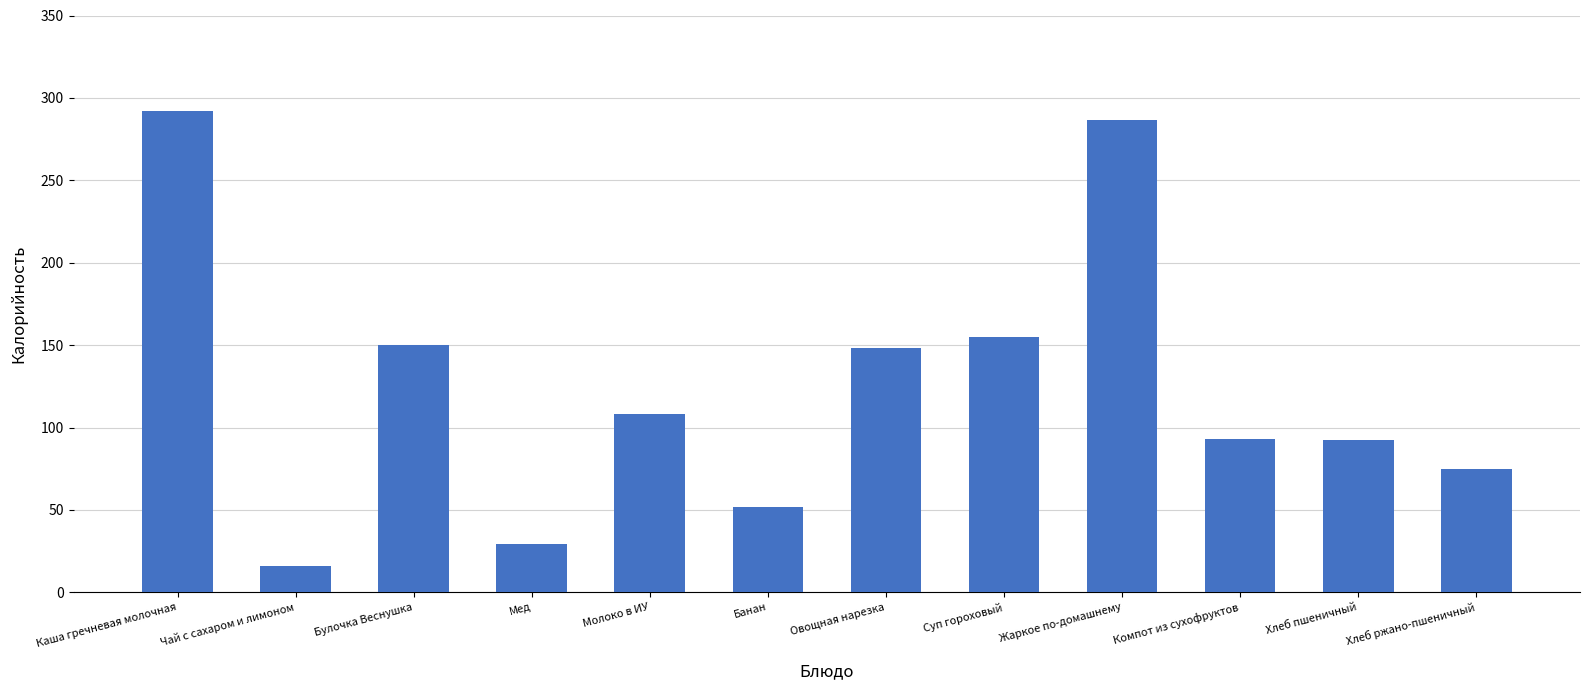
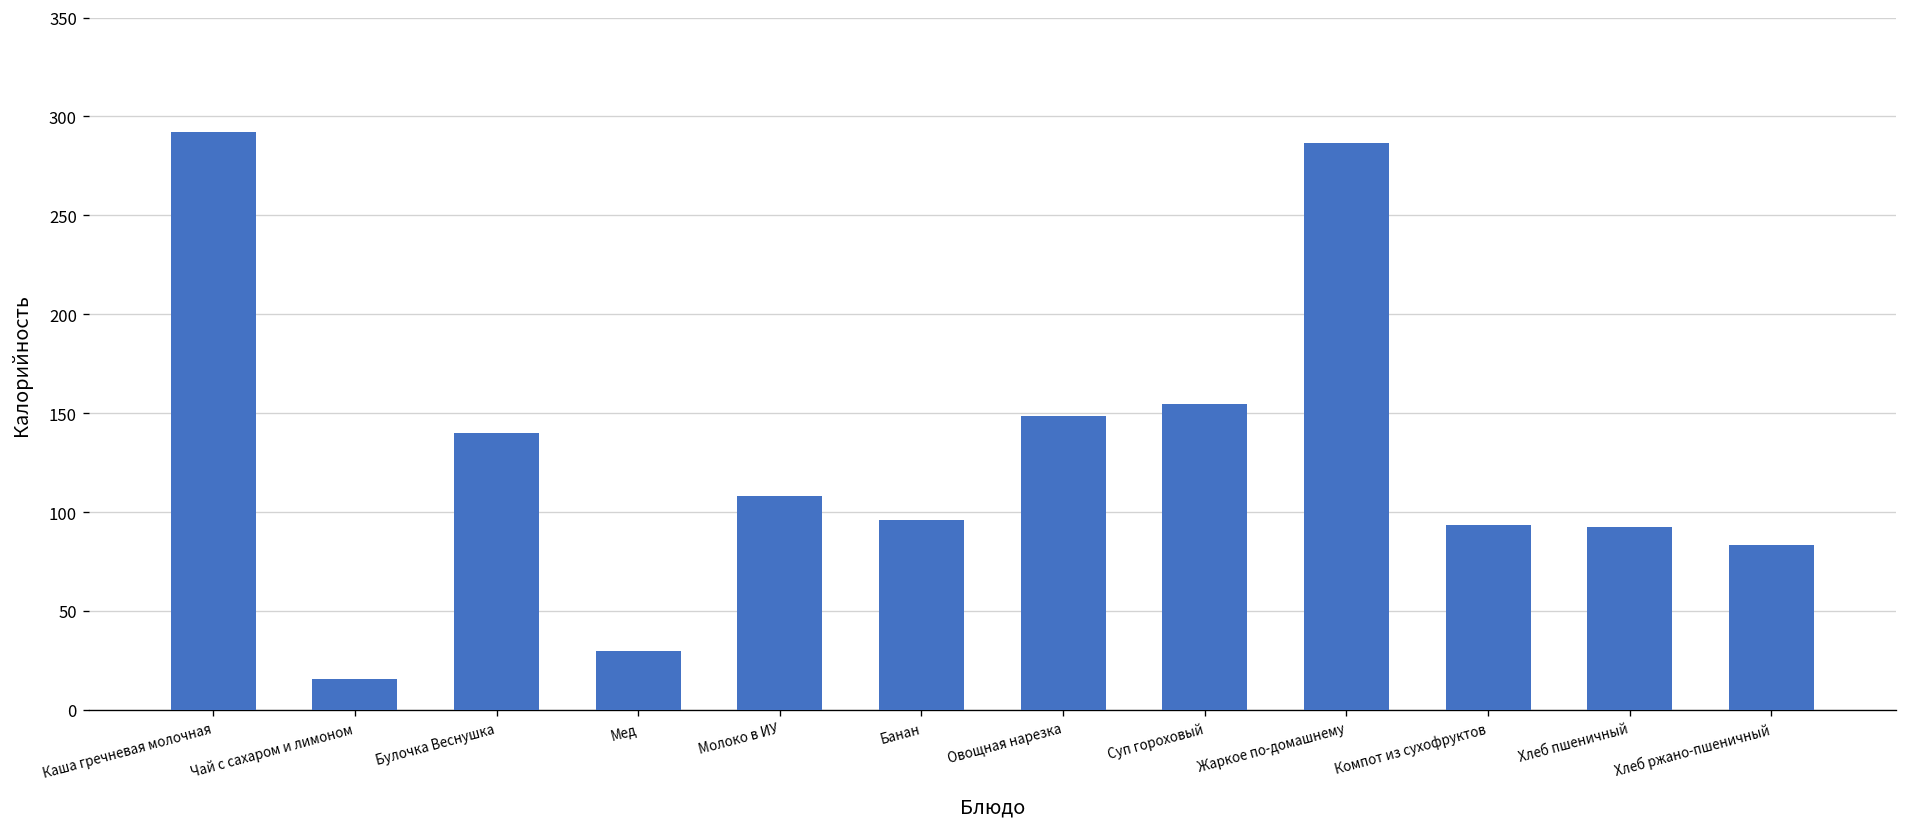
Булочка Веснушка: 150 -> 140
Банан: 52 -> 96
Хлеб ржано-пшеничный: 75 -> 83
